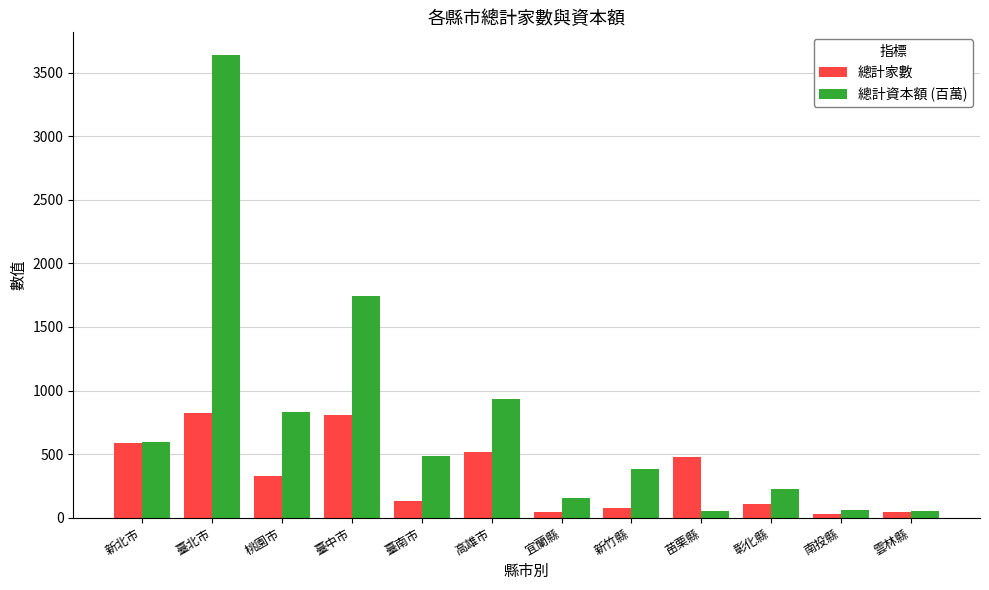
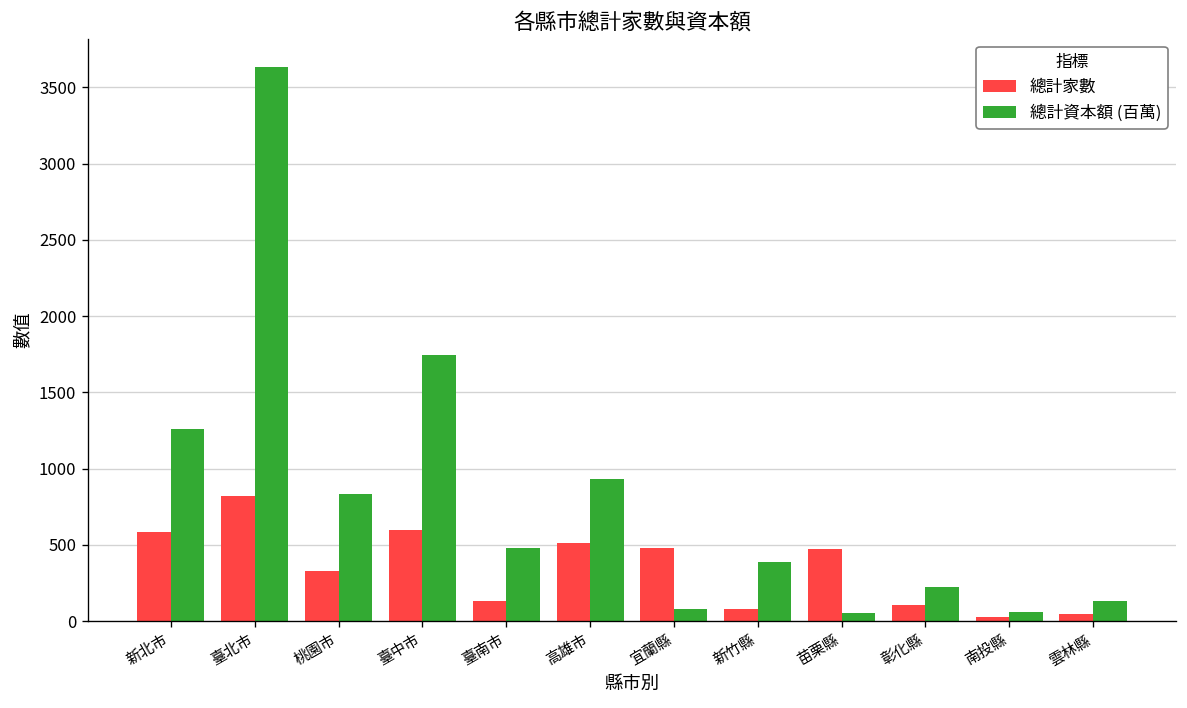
總計資本額 (百萬), 新北市: 590 -> 1260
總計家數, 臺中市: 810 -> 600
總計家數, 宜蘭縣: 40 -> 480
總計資本額 (百萬), 宜蘭縣: 150 -> 80
總計資本額 (百萬), 雲林縣: 50 -> 130
